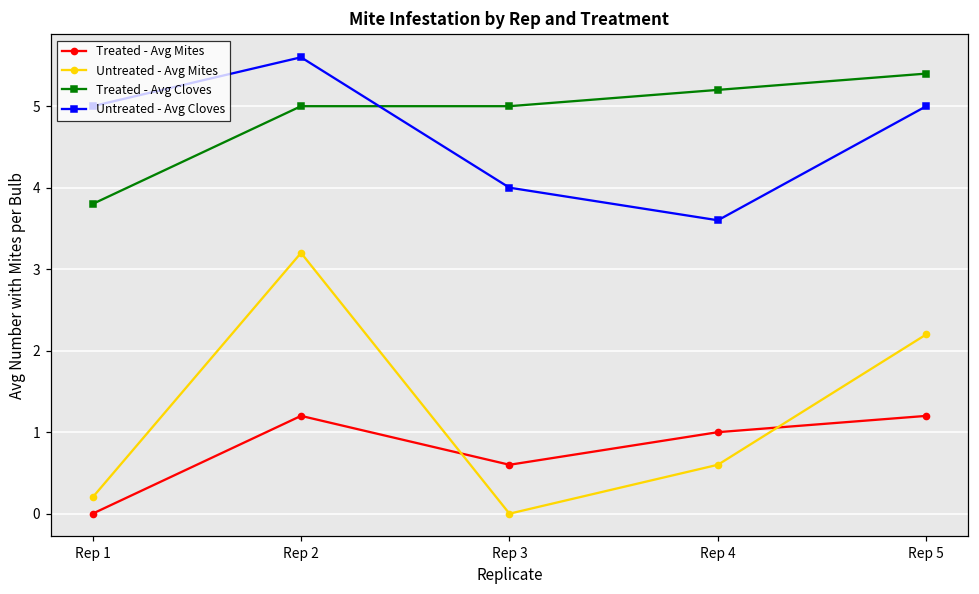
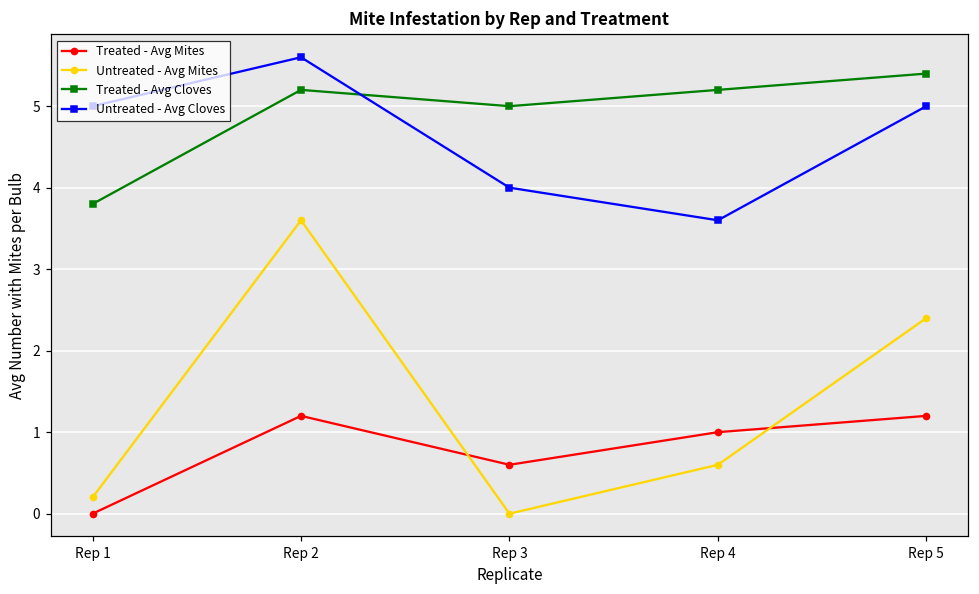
Untreated - Avg Mites, Rep 2: 3.2 -> 3.6
Treated - Avg Cloves, Rep 2: 5.0 -> 5.2
Untreated - Avg Mites, Rep 5: 2.2 -> 2.4
